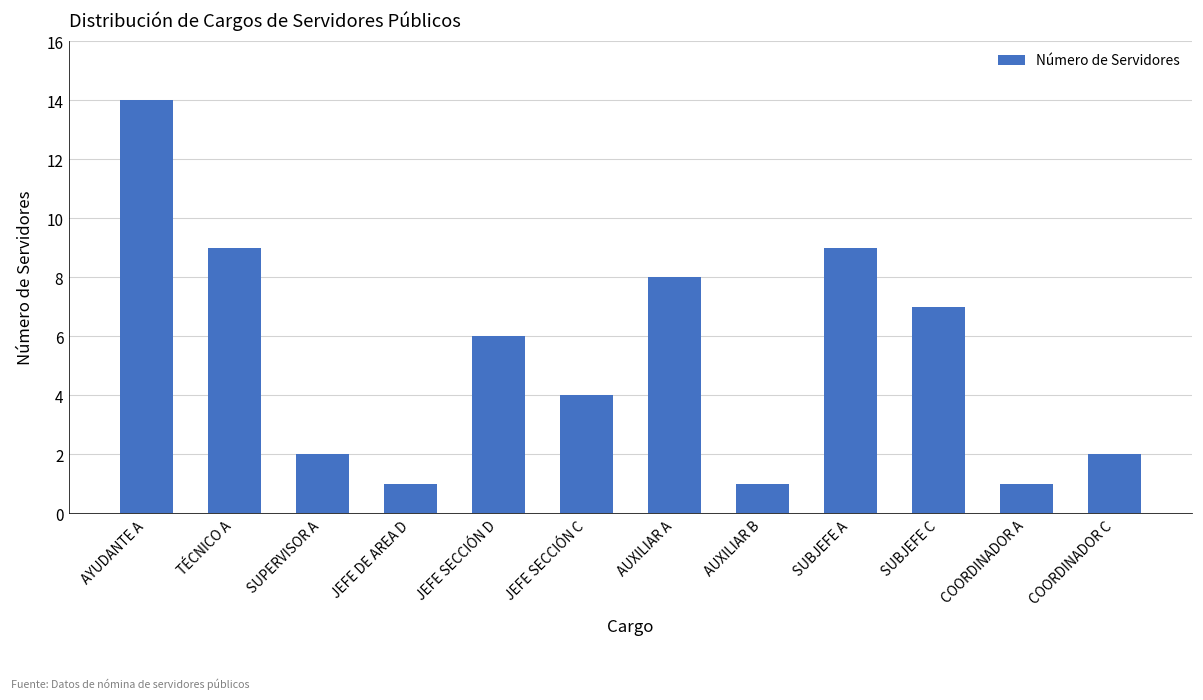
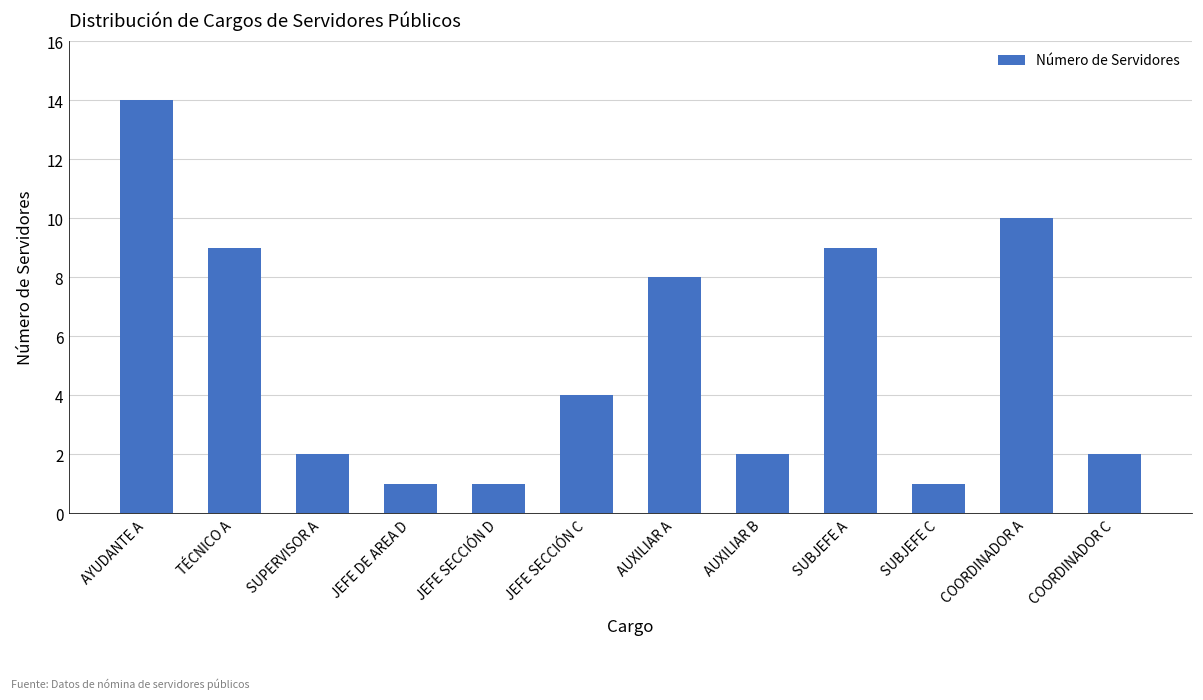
JEFE SECCIÓN D: 6 -> 1
AUXILIAR B: 1 -> 2
SUBJEFE C: 7 -> 1
COORDINADOR A: 1 -> 10
